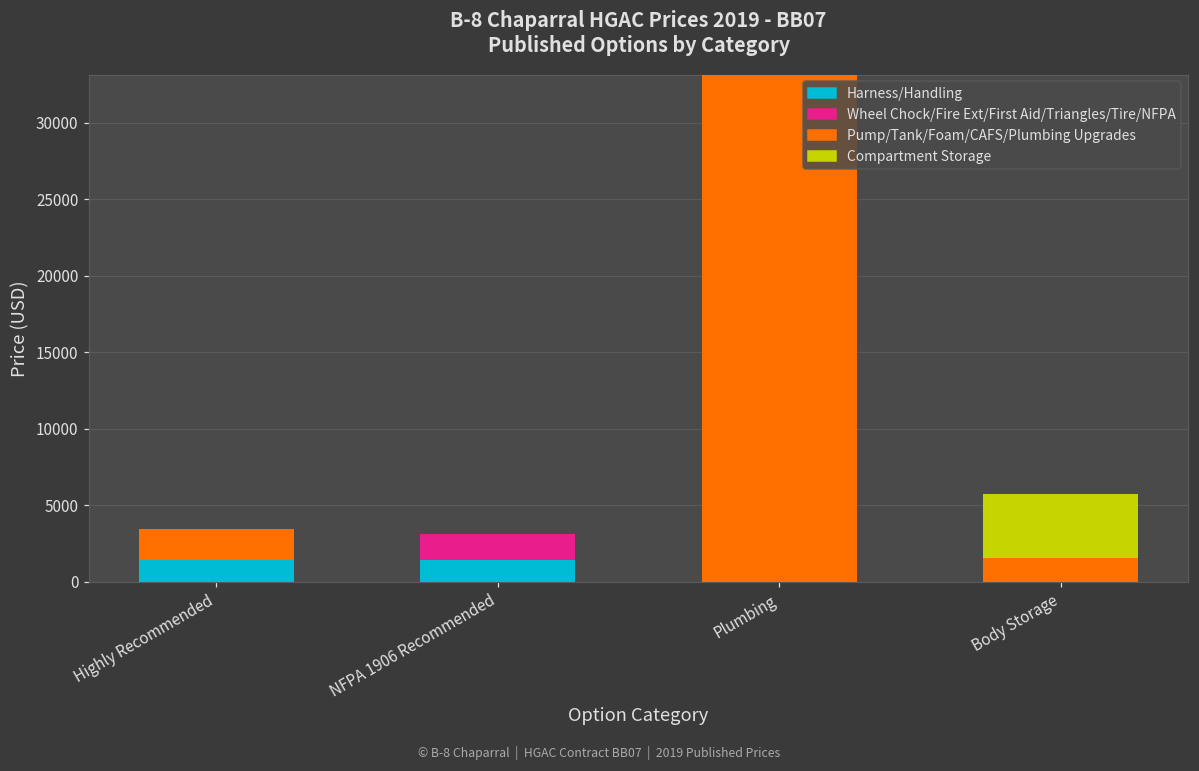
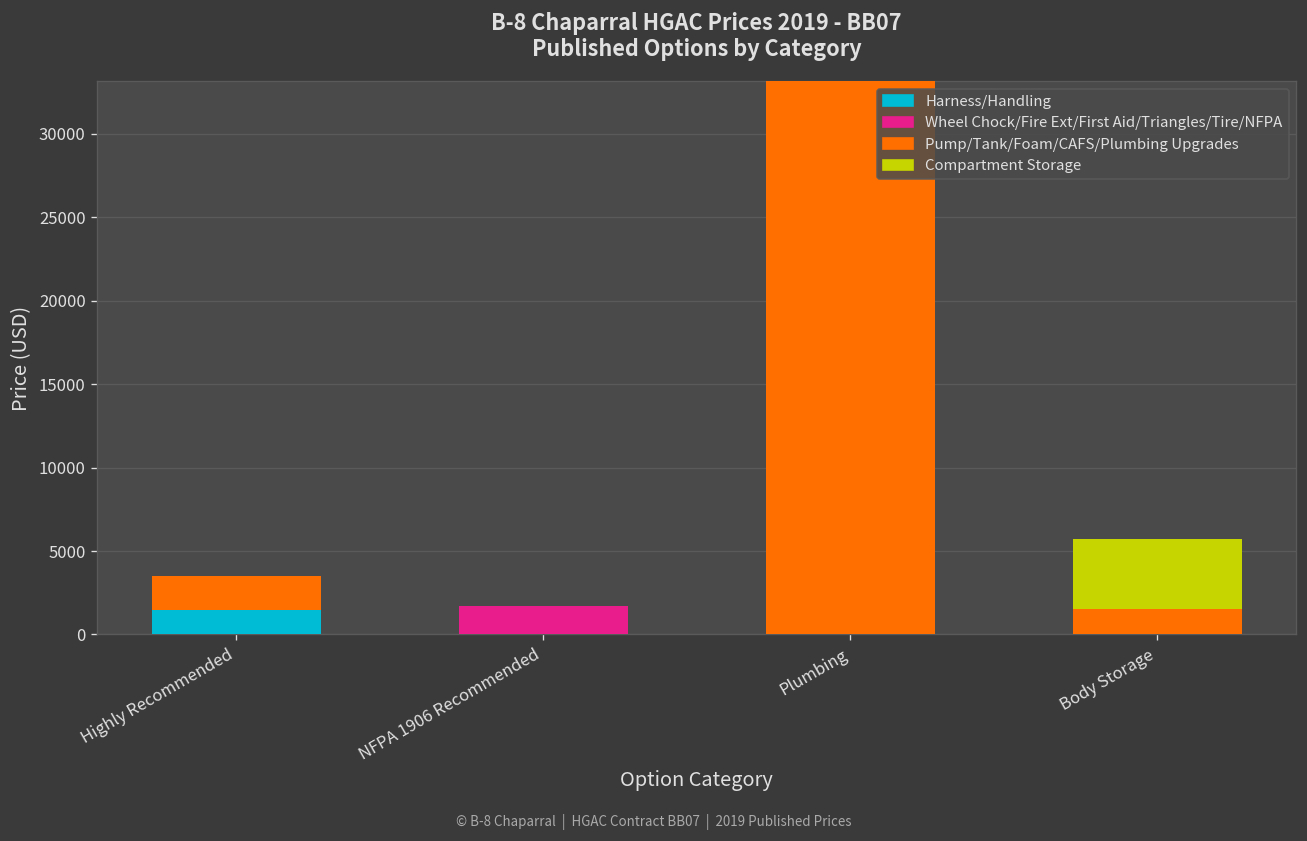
Harness/Handling, NFPA 1906 Recommended: 1400 -> 0
